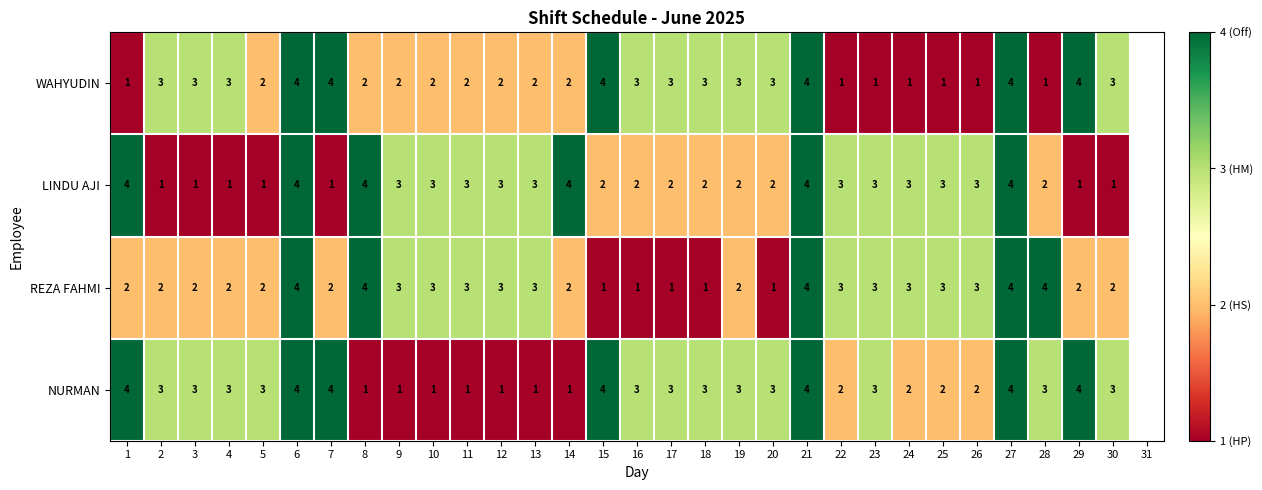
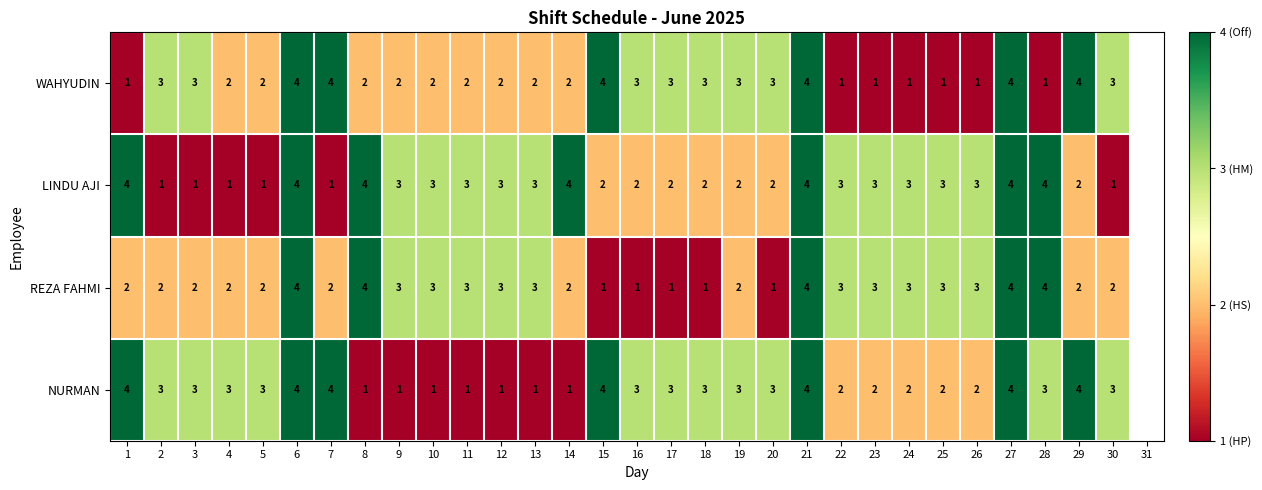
WAHYUDIN, 4: 3 -> 2
LINDU AJI, 28: 2 -> 4
LINDU AJI, 29: 1 -> 2
NURMAN, 23: 3 -> 2
